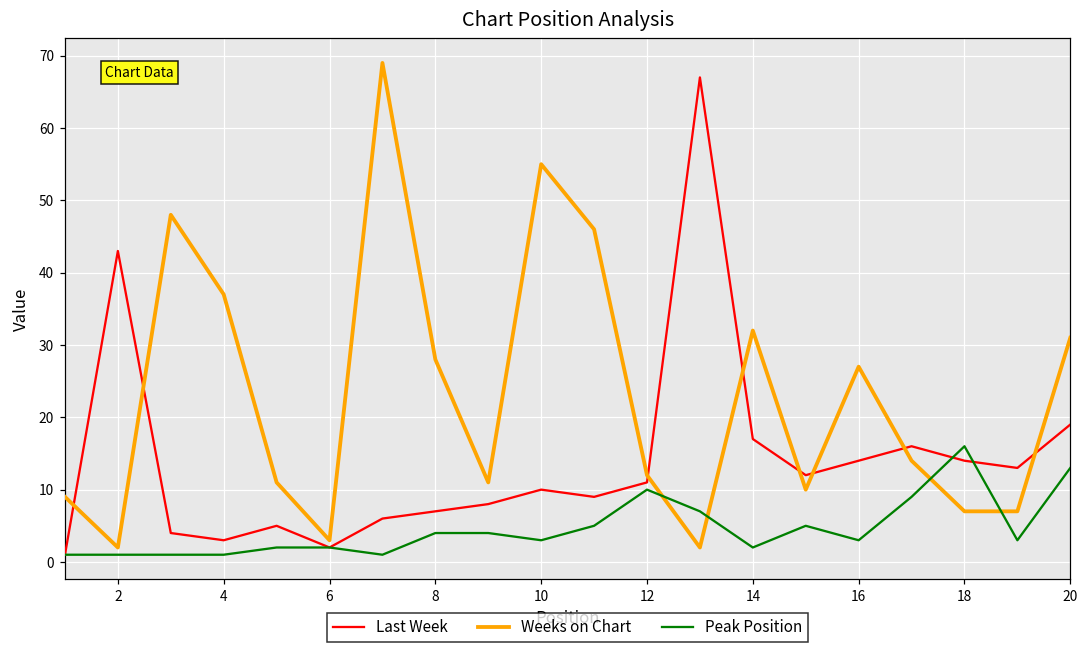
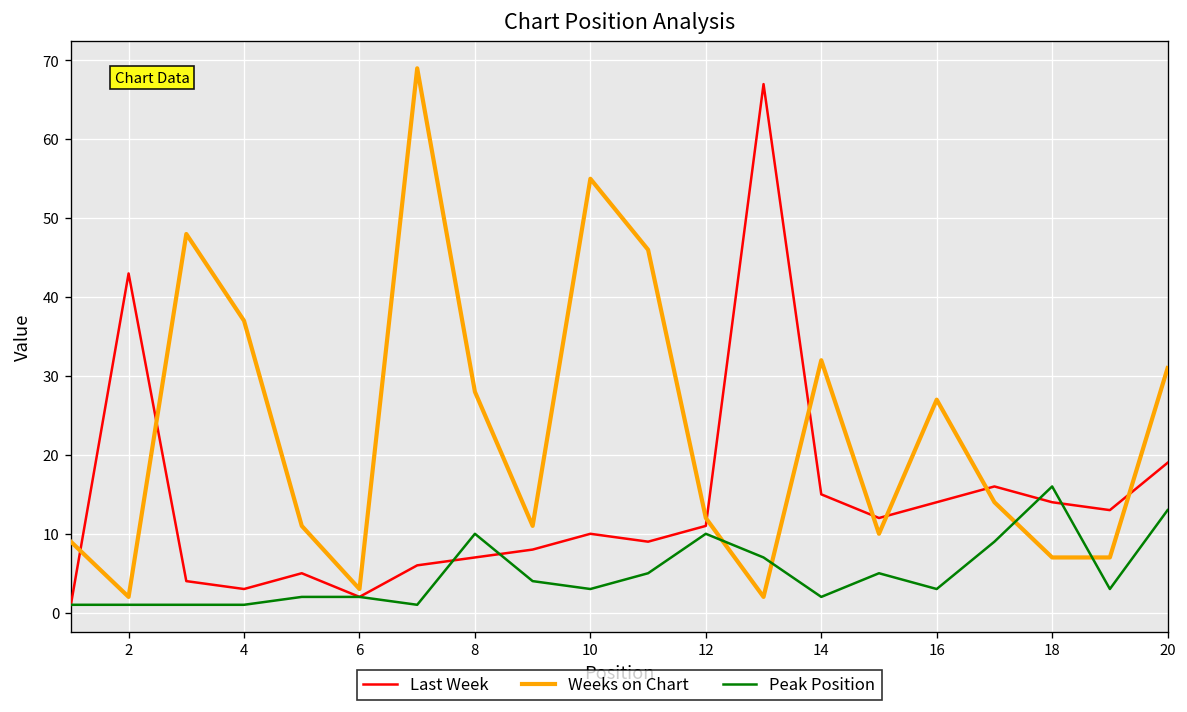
Peak Position, 8: 4 -> 10
Last Week, 14: 17 -> 15
